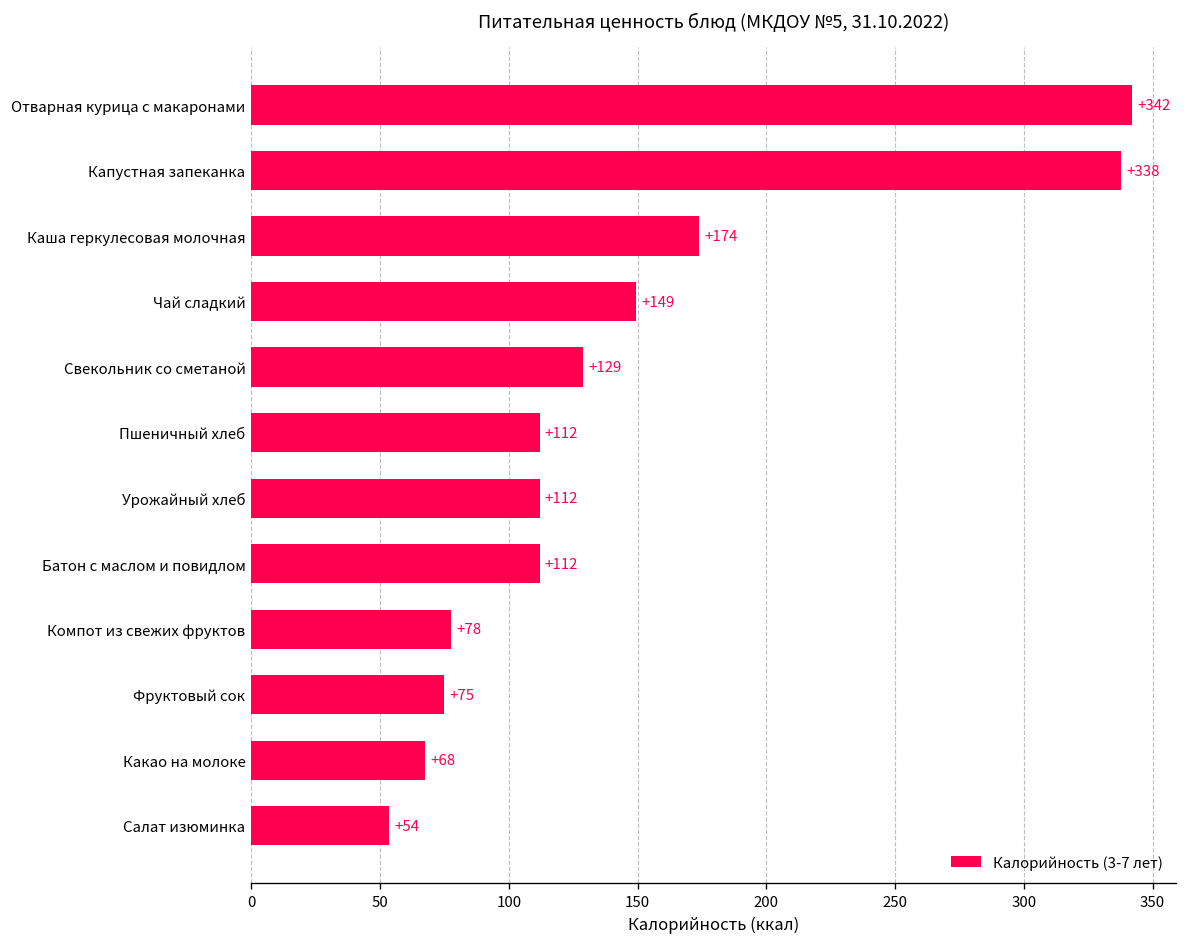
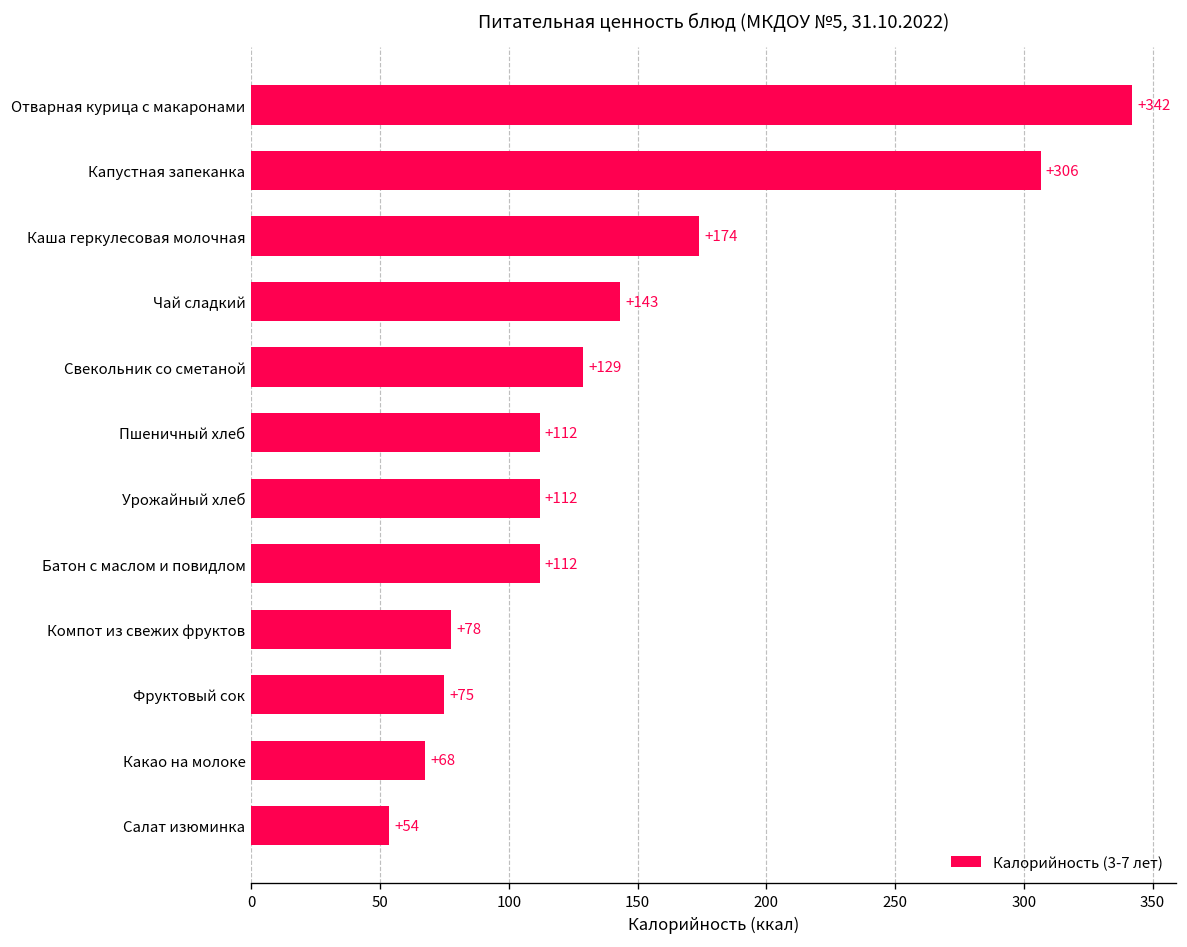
Капустная запеканка: +338 -> +306
Чай сладкий: +149 -> +143
